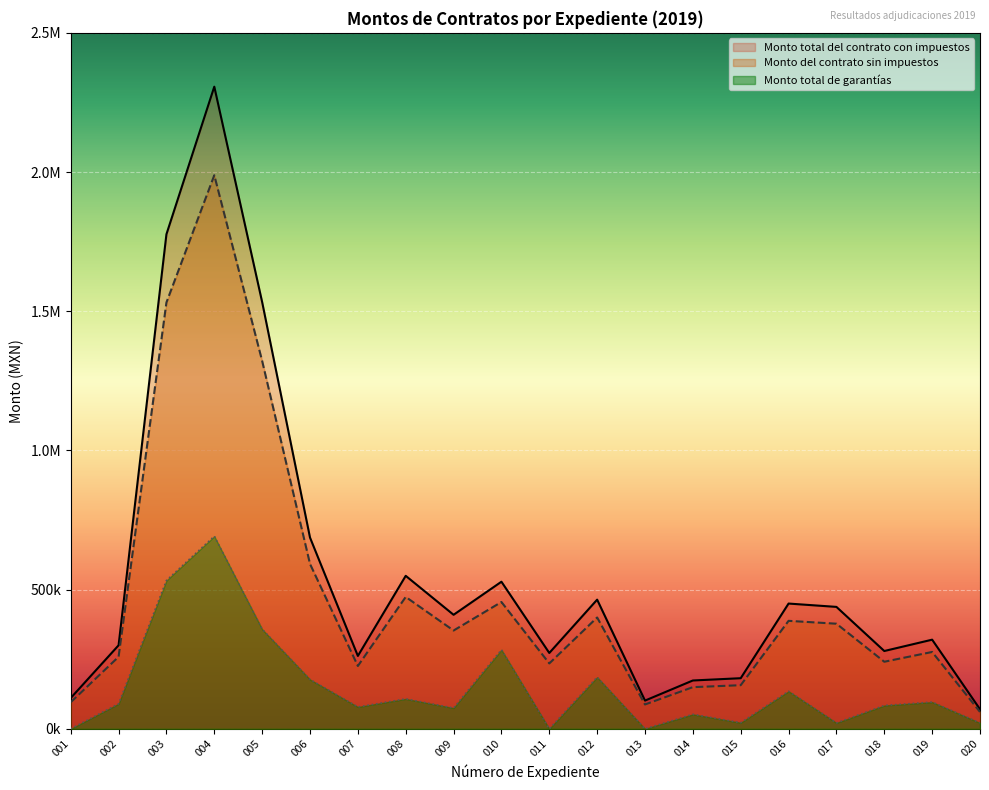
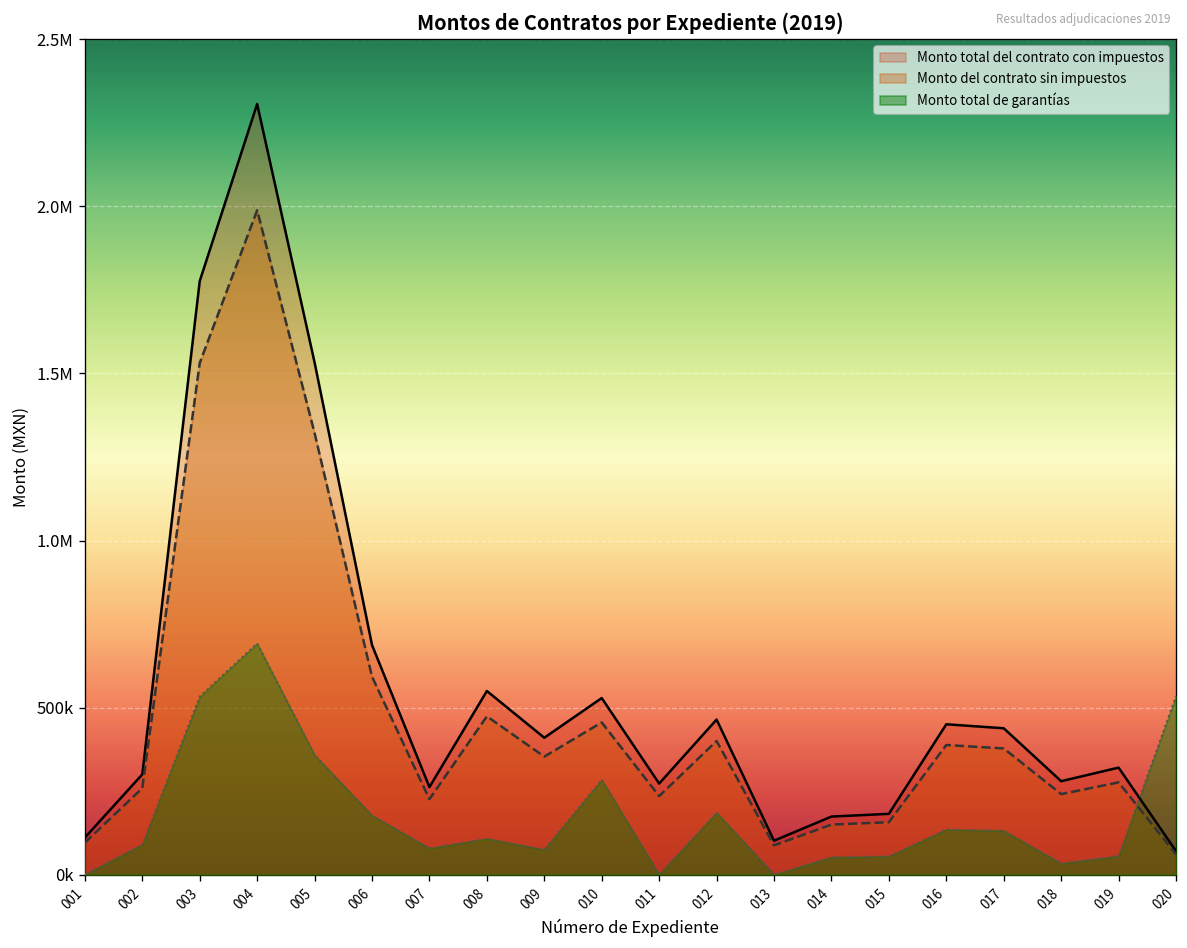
Monto total de garantías, 015: 20000 -> 50000
Monto total de garantías, 017: 20000 -> 130000
Monto total de garantías, 018: 80000 -> 30000
Monto total de garantías, 019: 100000 -> 60000
Monto total de garantías, 020: 20000 -> 530000
